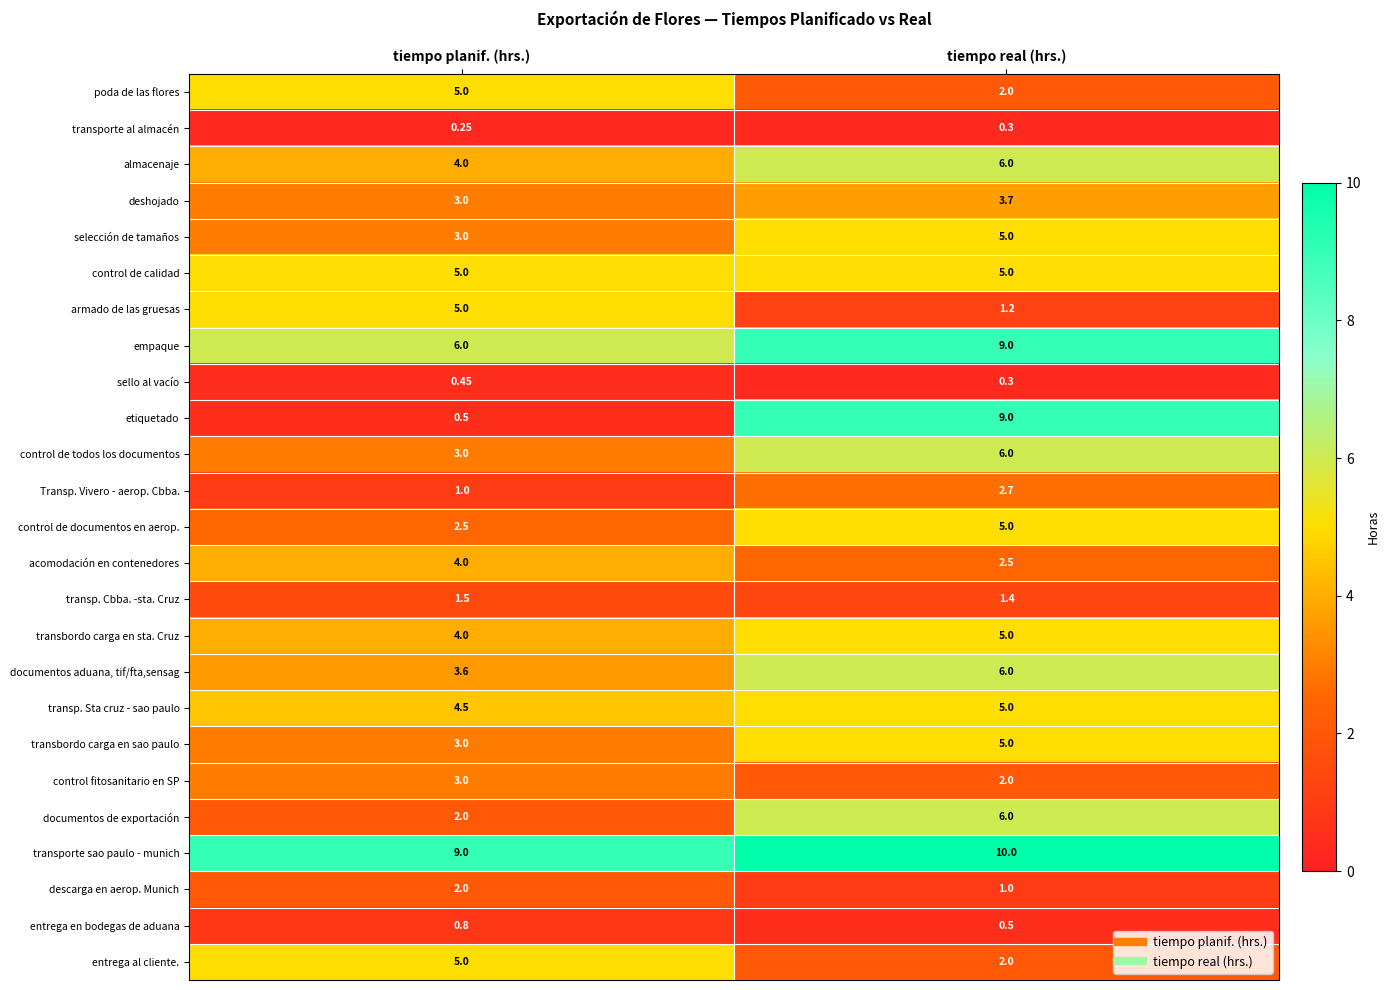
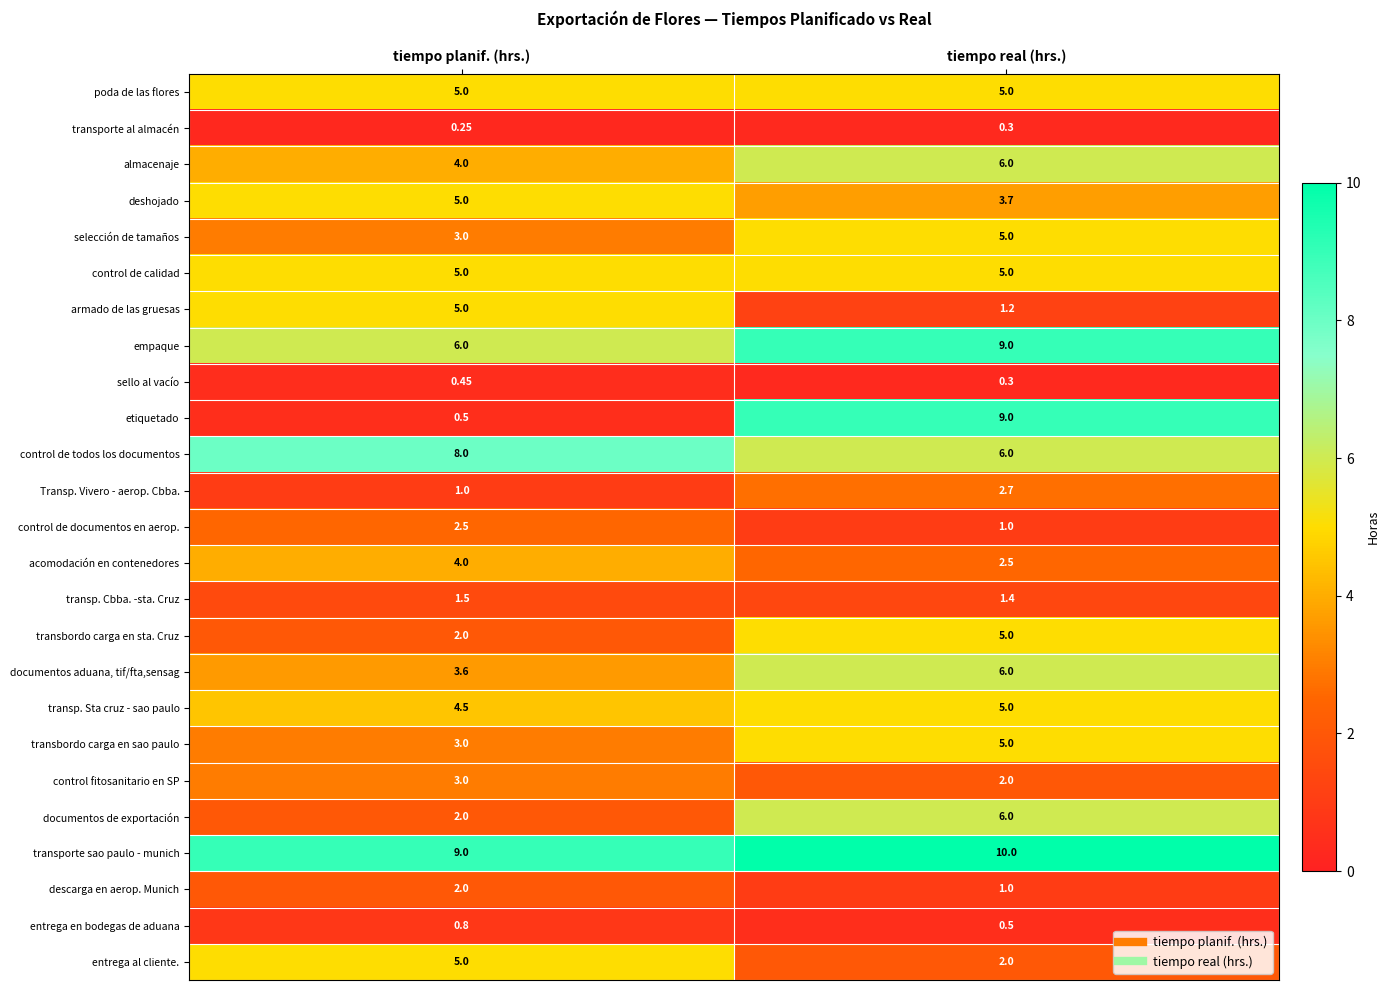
poda de las flores, tiempo real (hrs.): 2.0 -> 5.0
deshojado, tiempo planif. (hrs.): 3.0 -> 5.0
control de todos los documentos, tiempo planif. (hrs.): 3.0 -> 8.0
control de documentos en aerop., tiempo real (hrs.): 5.0 -> 1.0
transbordo carga en sta. Cruz, tiempo planif. (hrs.): 4.0 -> 2.0
